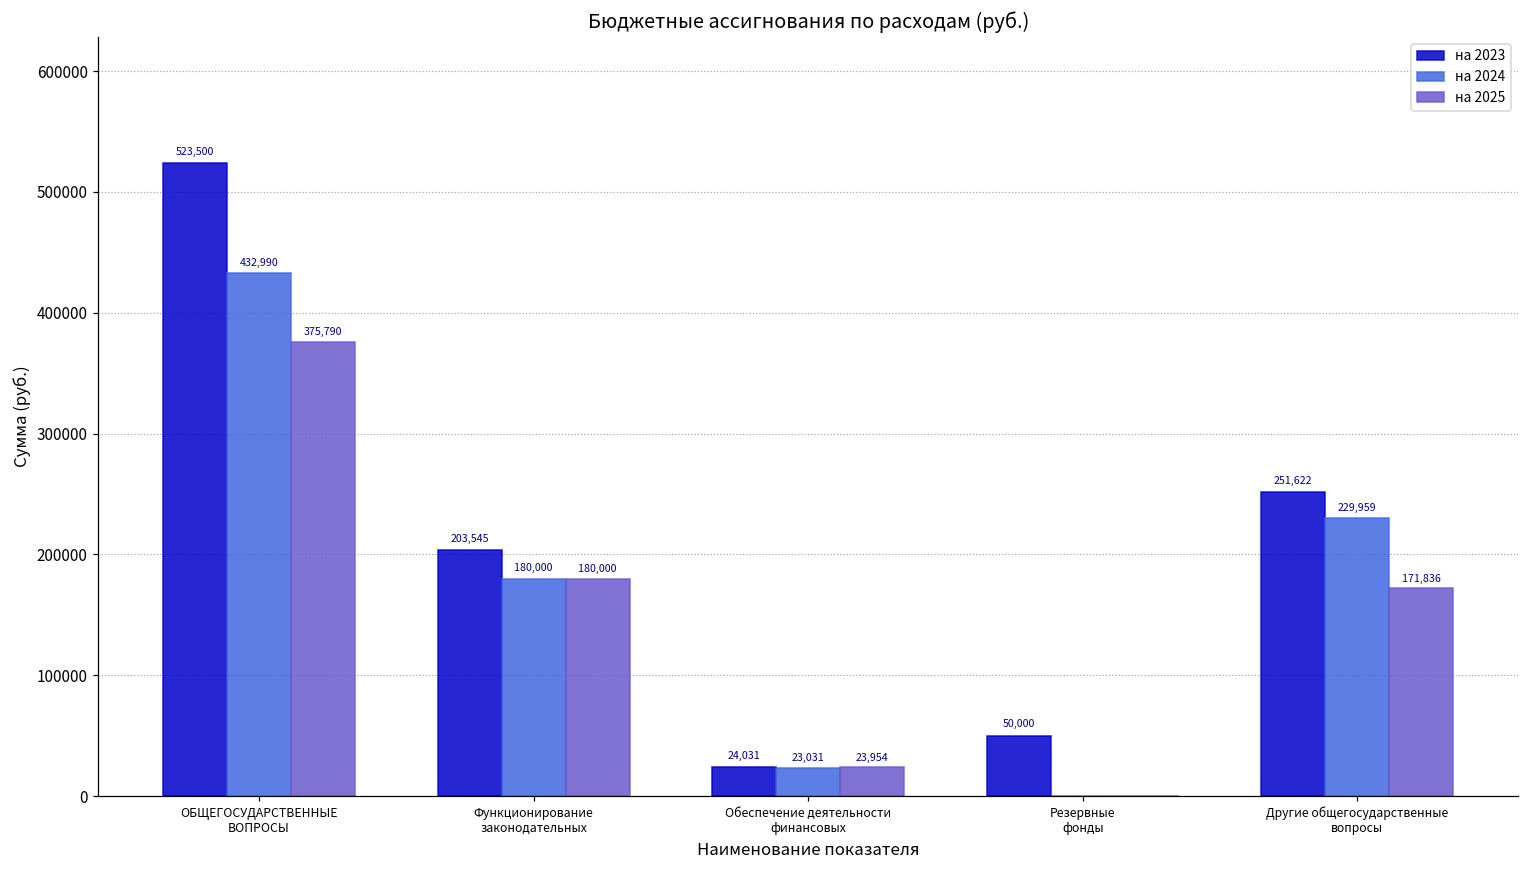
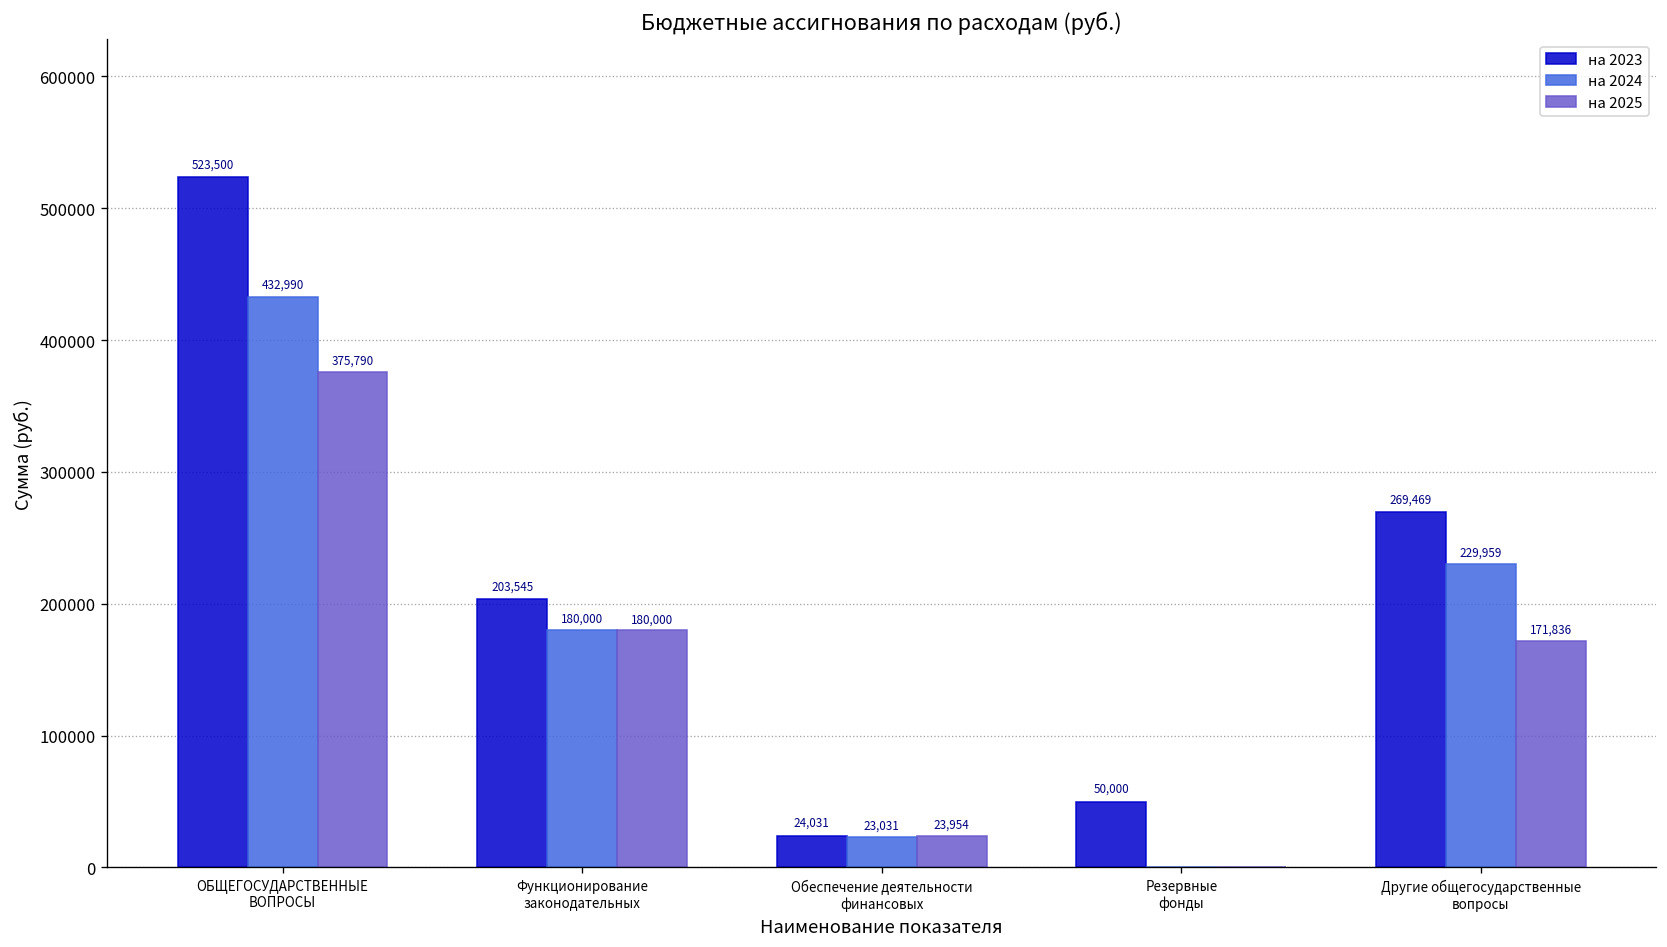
на 2023, Другие общегосударственные вопросы: 251,622 -> 269,469
